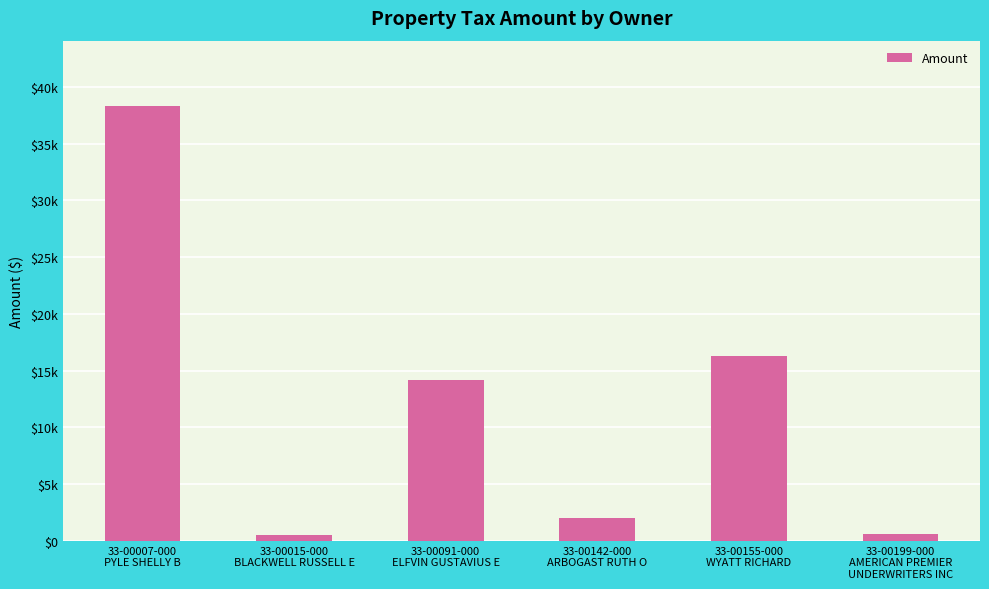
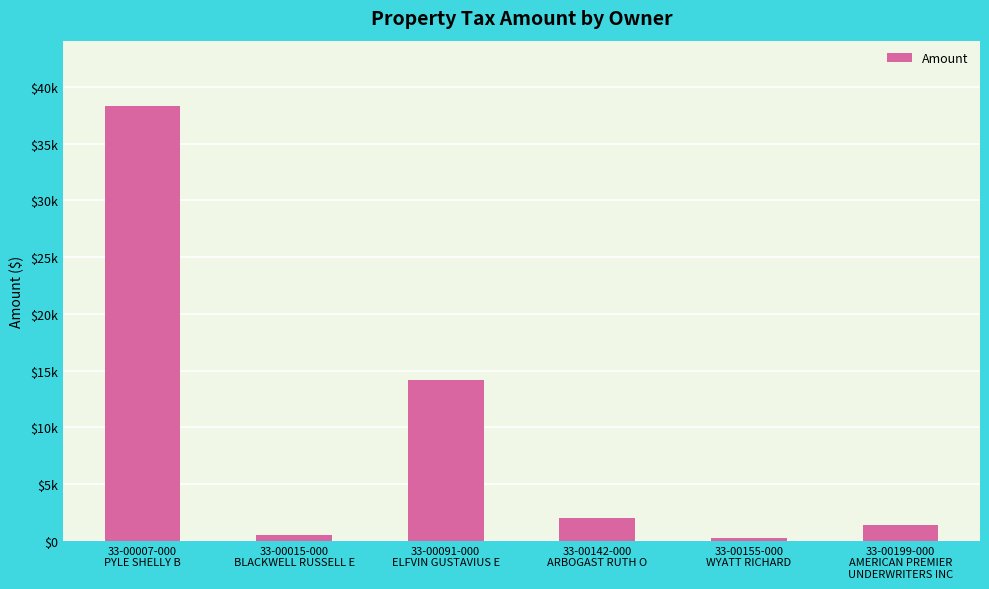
33-00155-000 WYATT RICHARD: $16300 -> $200
33-00199-000 AMERICAN PREMIER UNDERWRITERS INC: $700 -> $1400
